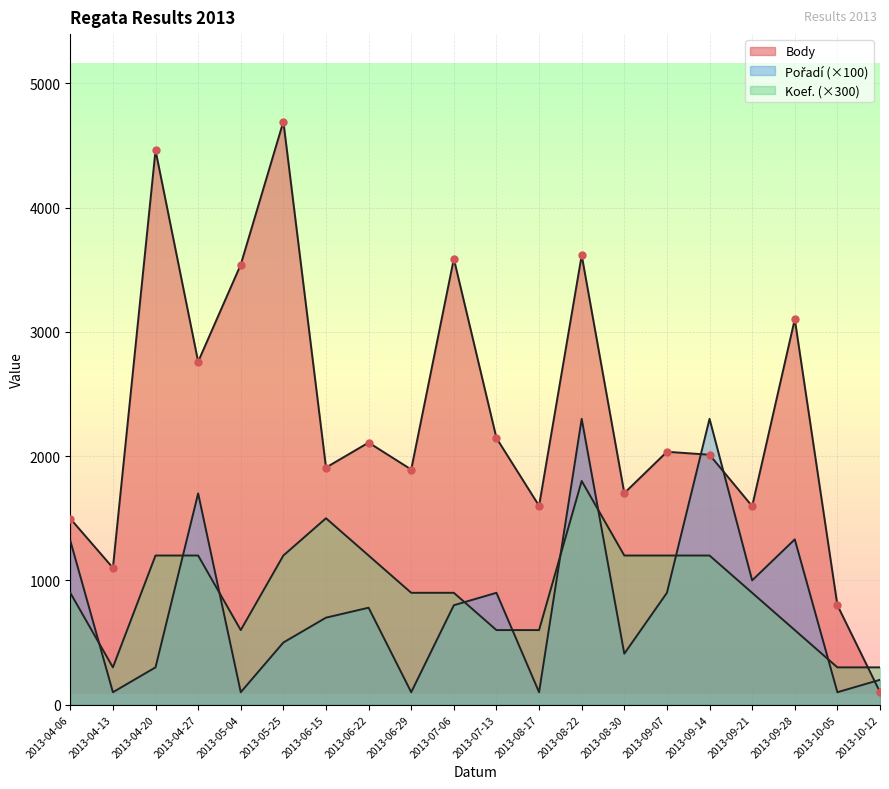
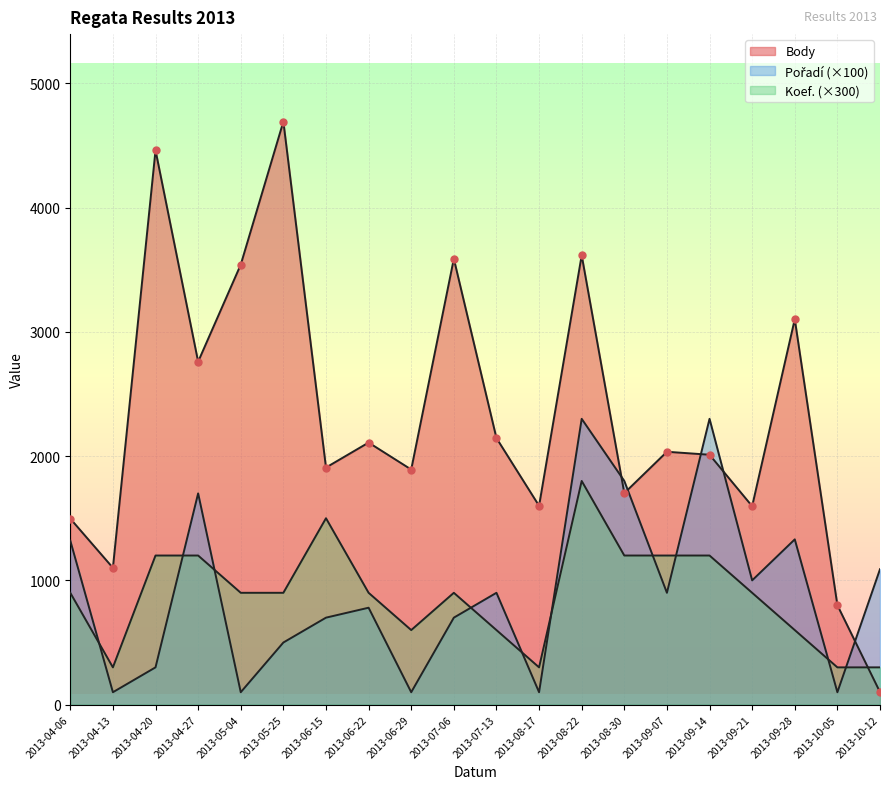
Koef. (×300), 2013-05-04: 600 -> 900
Koef. (×300), 2013-05-25: 1200 -> 900
Koef. (×300), 2013-06-22: 1200 -> 900
Koef. (×300), 2013-06-29: 900 -> 600
Pořadí (×100), 2013-07-06: 800 -> 700
Koef. (×300), 2013-08-17: 600 -> 300
Pořadí (×100), 2013-08-30: 410 -> 1800
Pořadí (×100), 2013-10-12: 200 -> 1090
